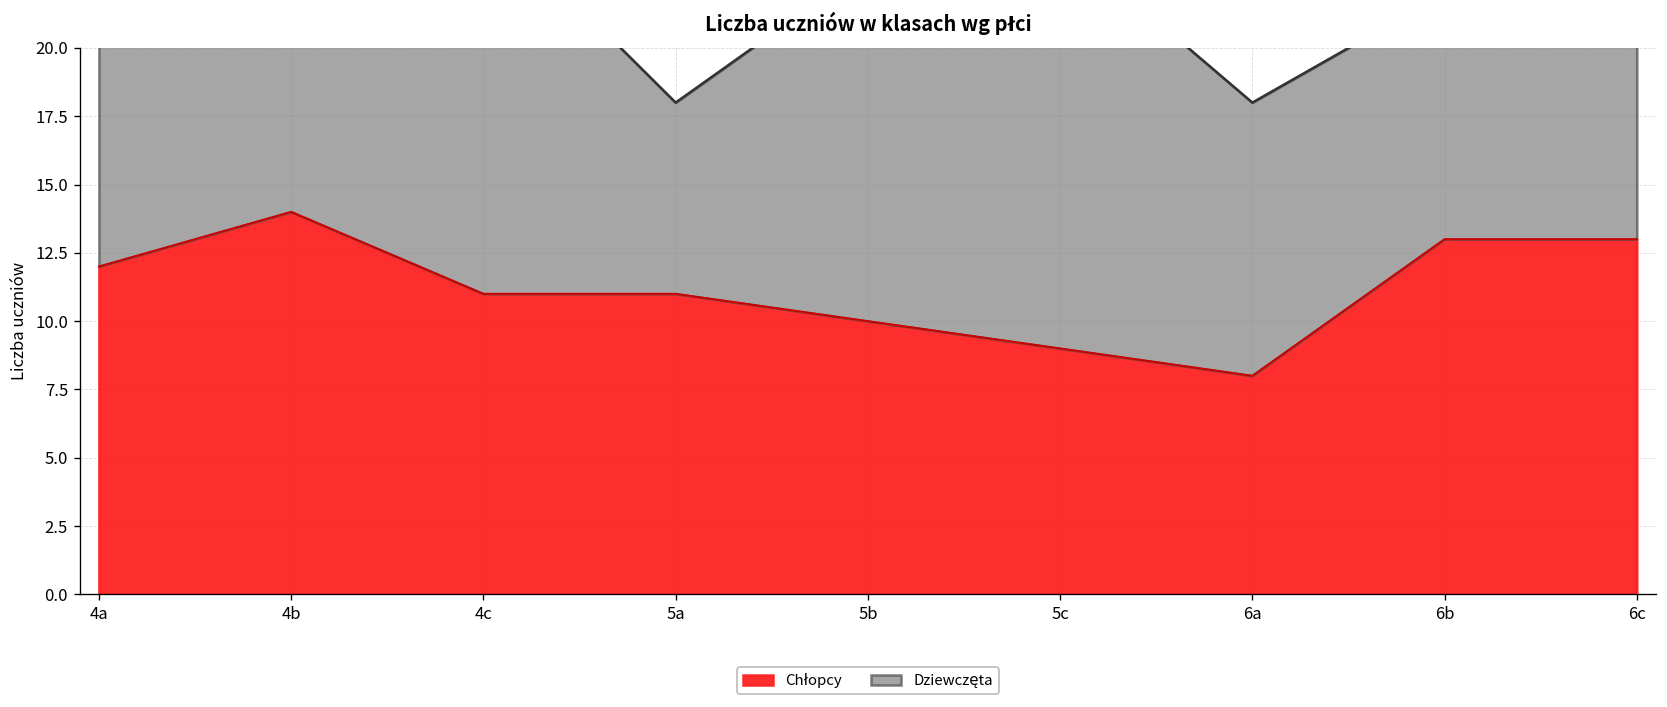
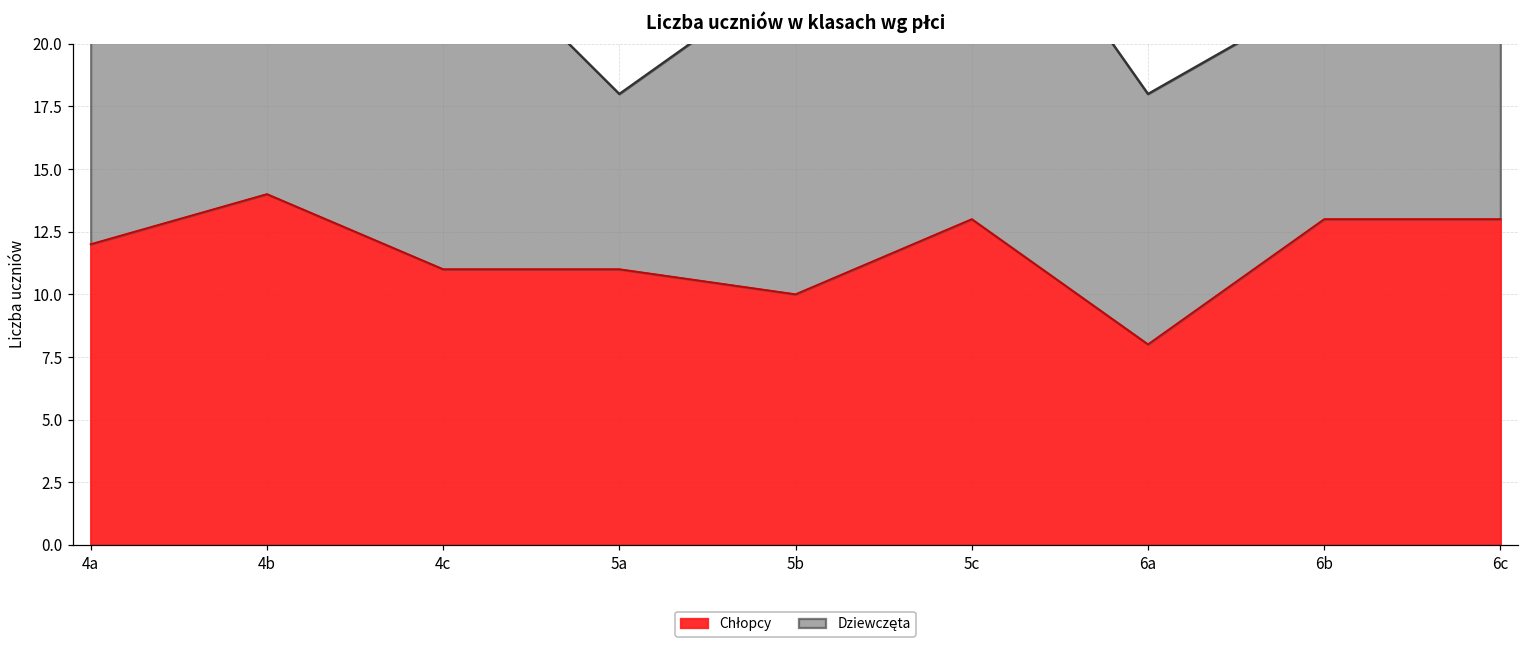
Chłopcy, 5c: 9 -> 13
